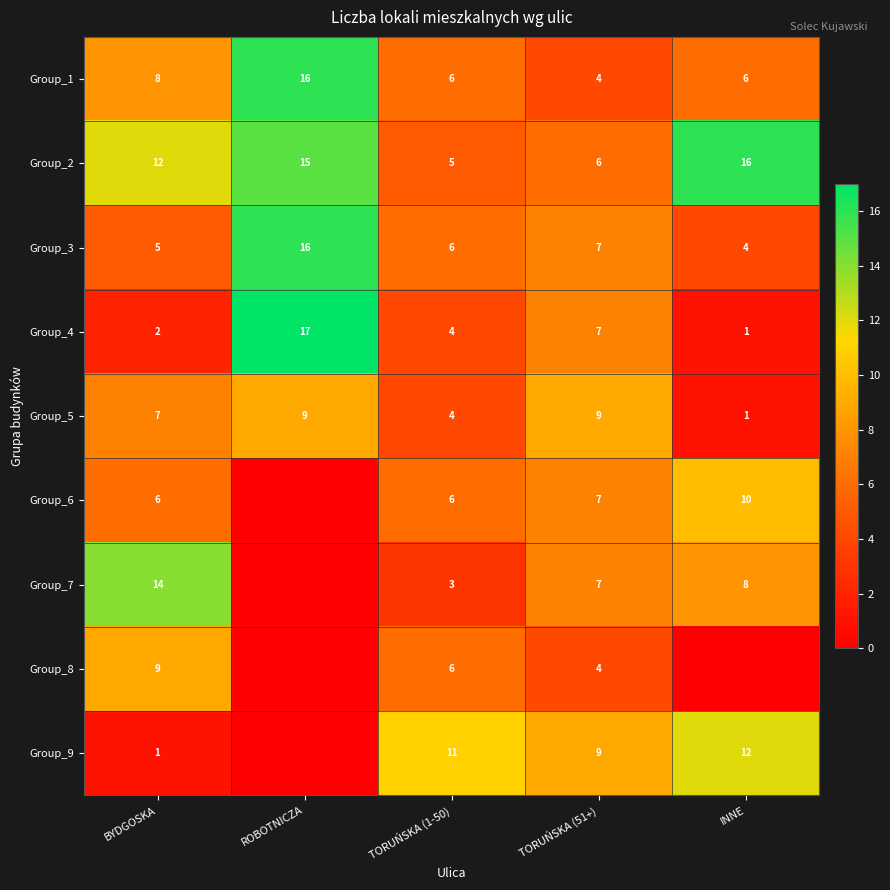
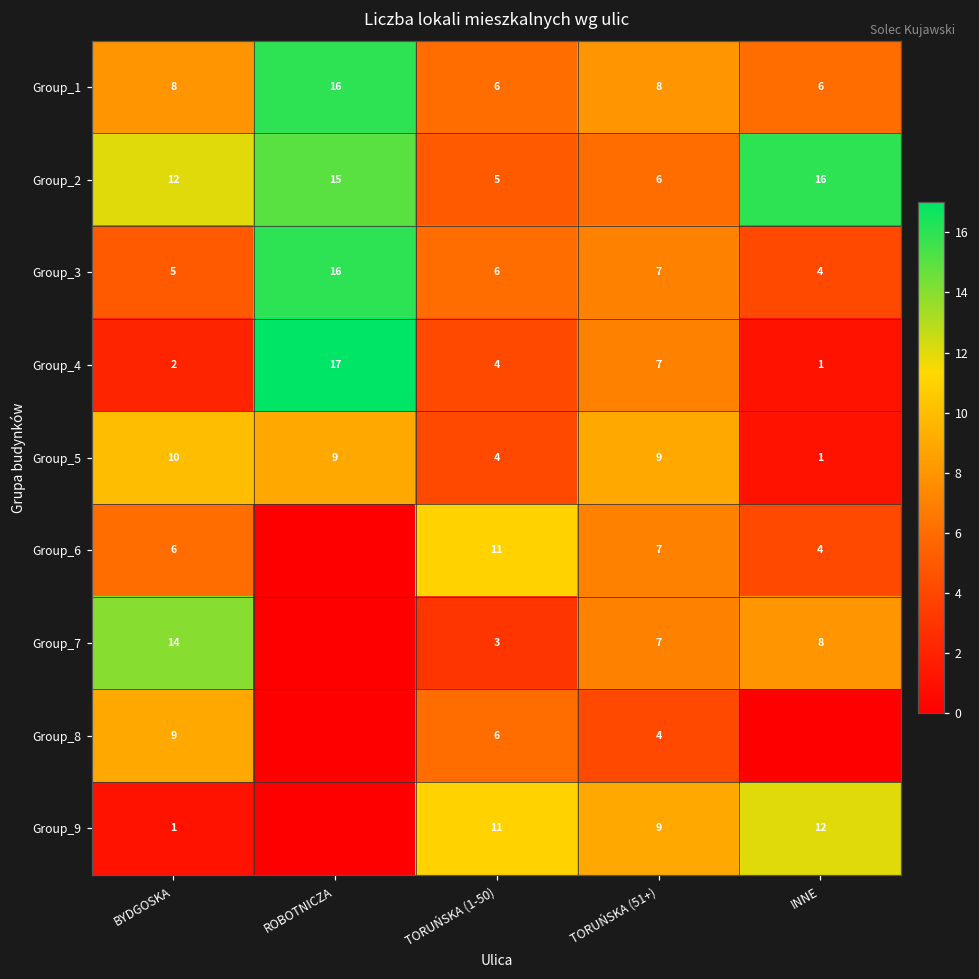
Group_1, TORUŃSKA (51+): 4 -> 8
Group_5, BYDGOSKA: 7 -> 10
Group_6, TORUŃSKA (1-50): 6 -> 11
Group_6, INNE: 10 -> 4
